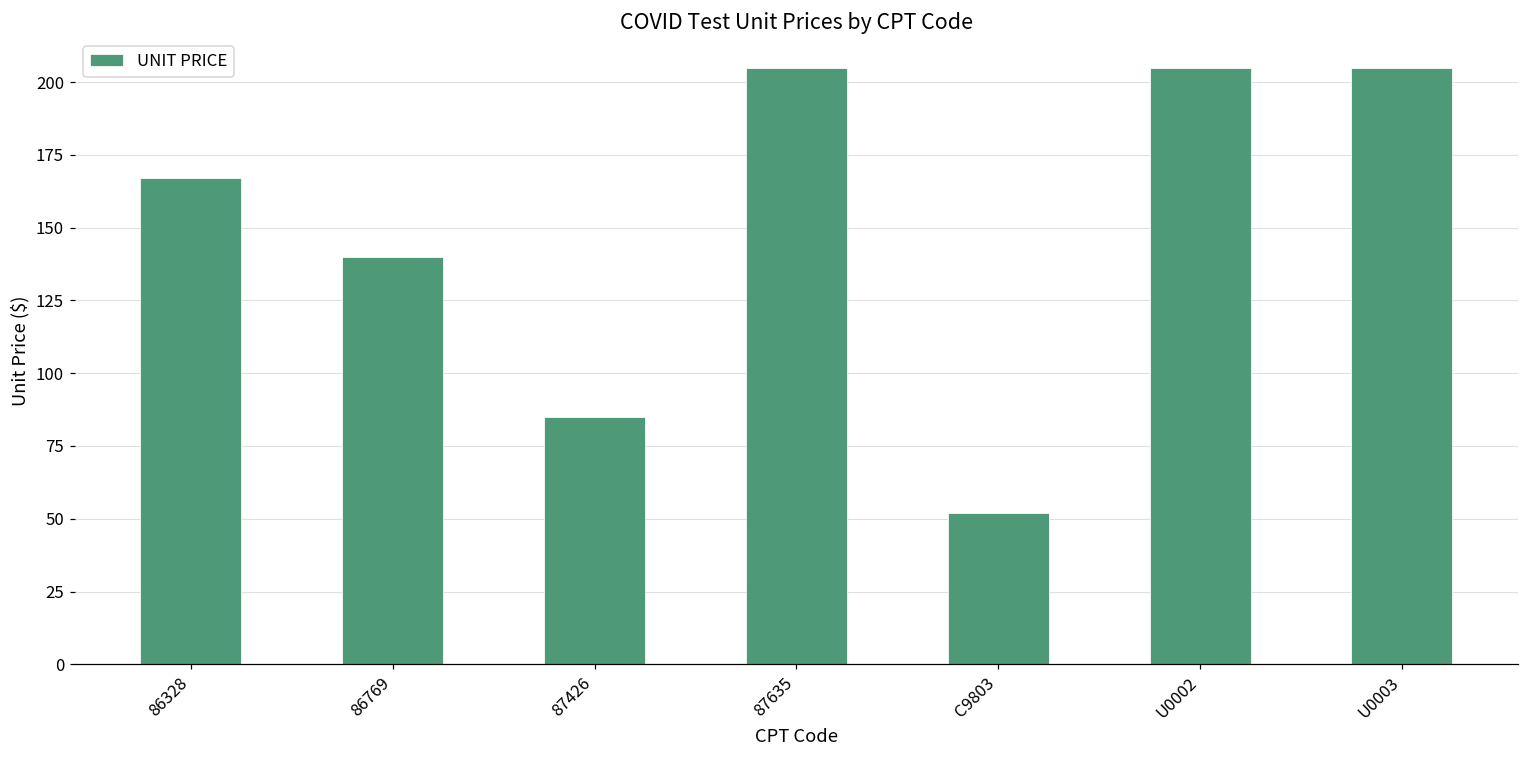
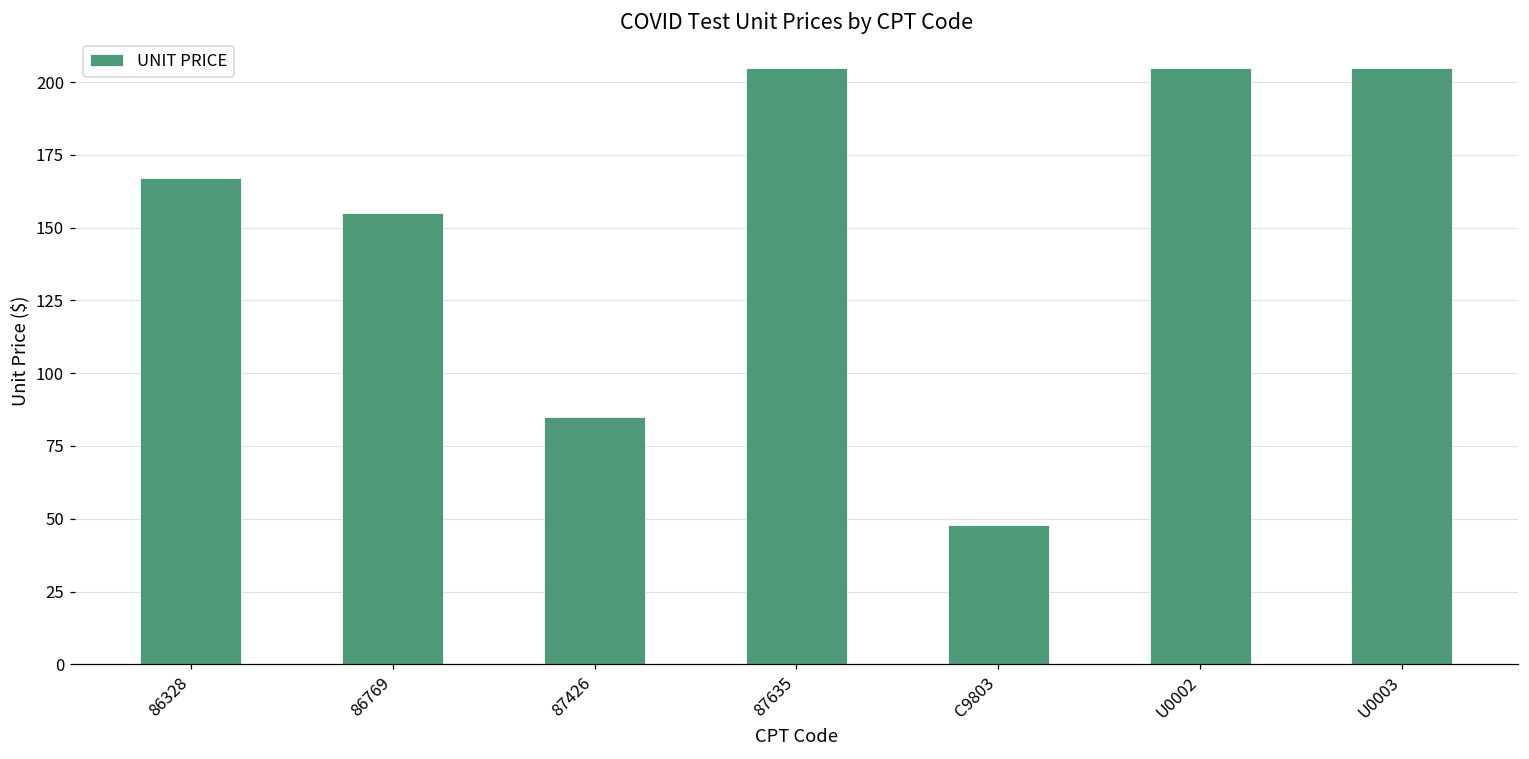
86769: 140 -> 155
C9803: 52 -> 48
